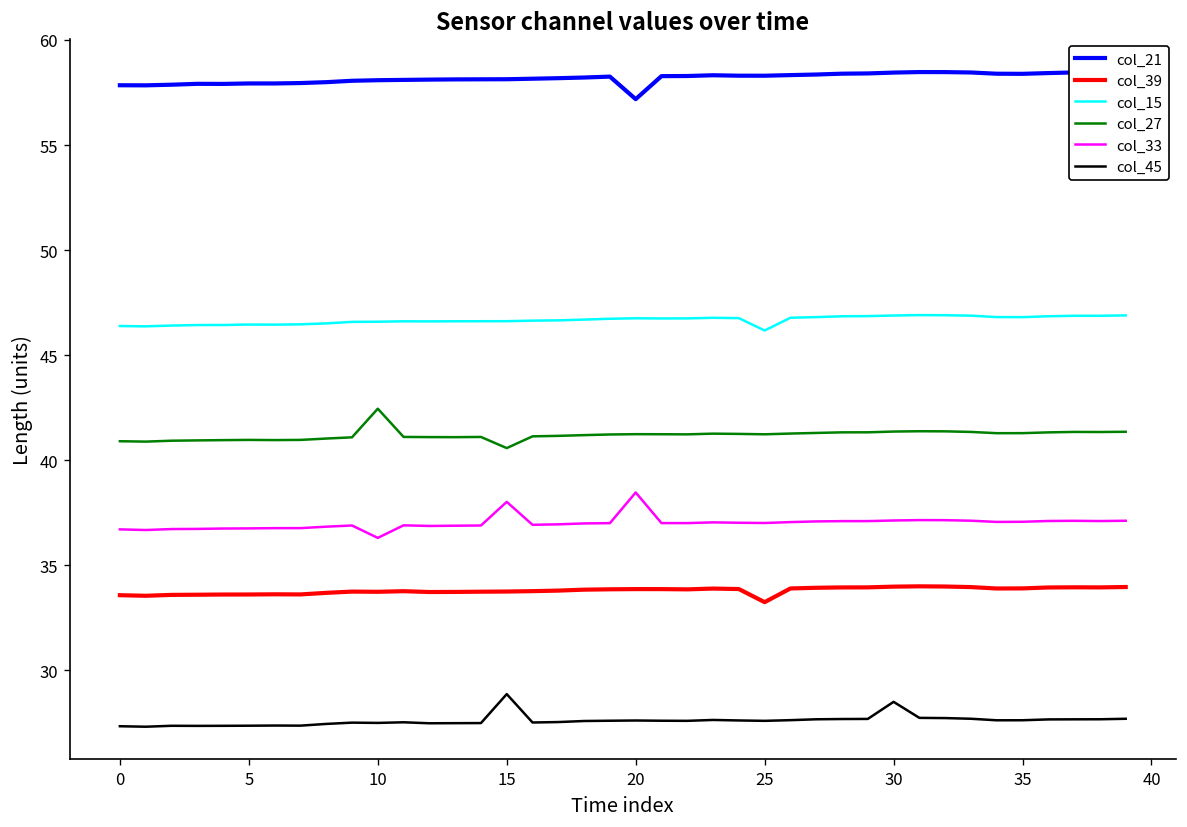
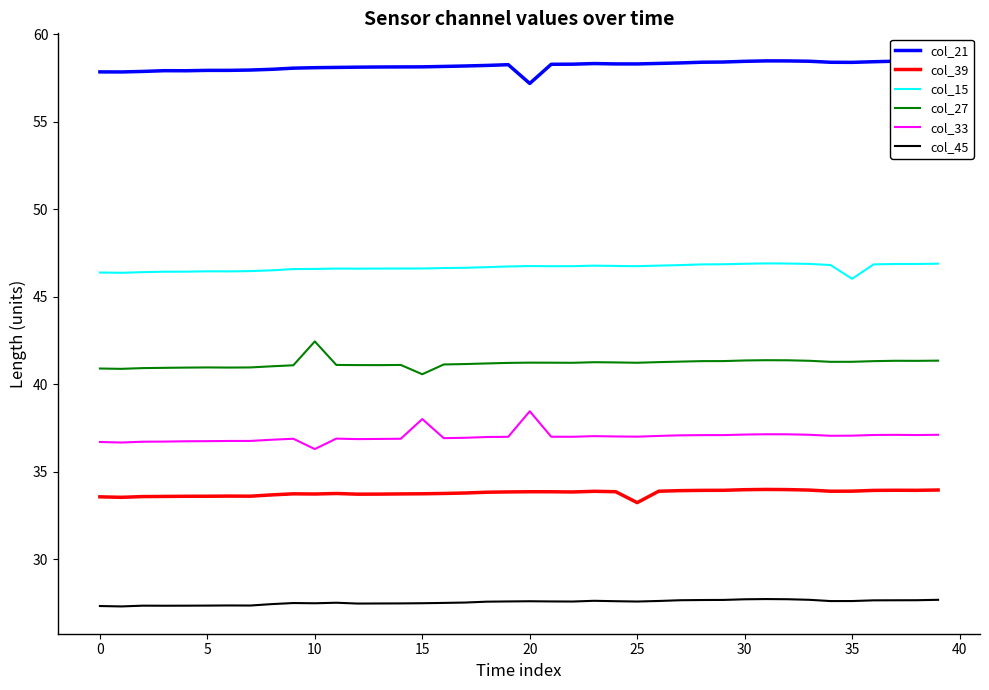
col_45, 15: 28.9 -> 27.5
col_15, 25: 46.2 -> 46.7
col_45, 30: 28.5 -> 27.7
col_15, 35: 46.8 -> 46.0
